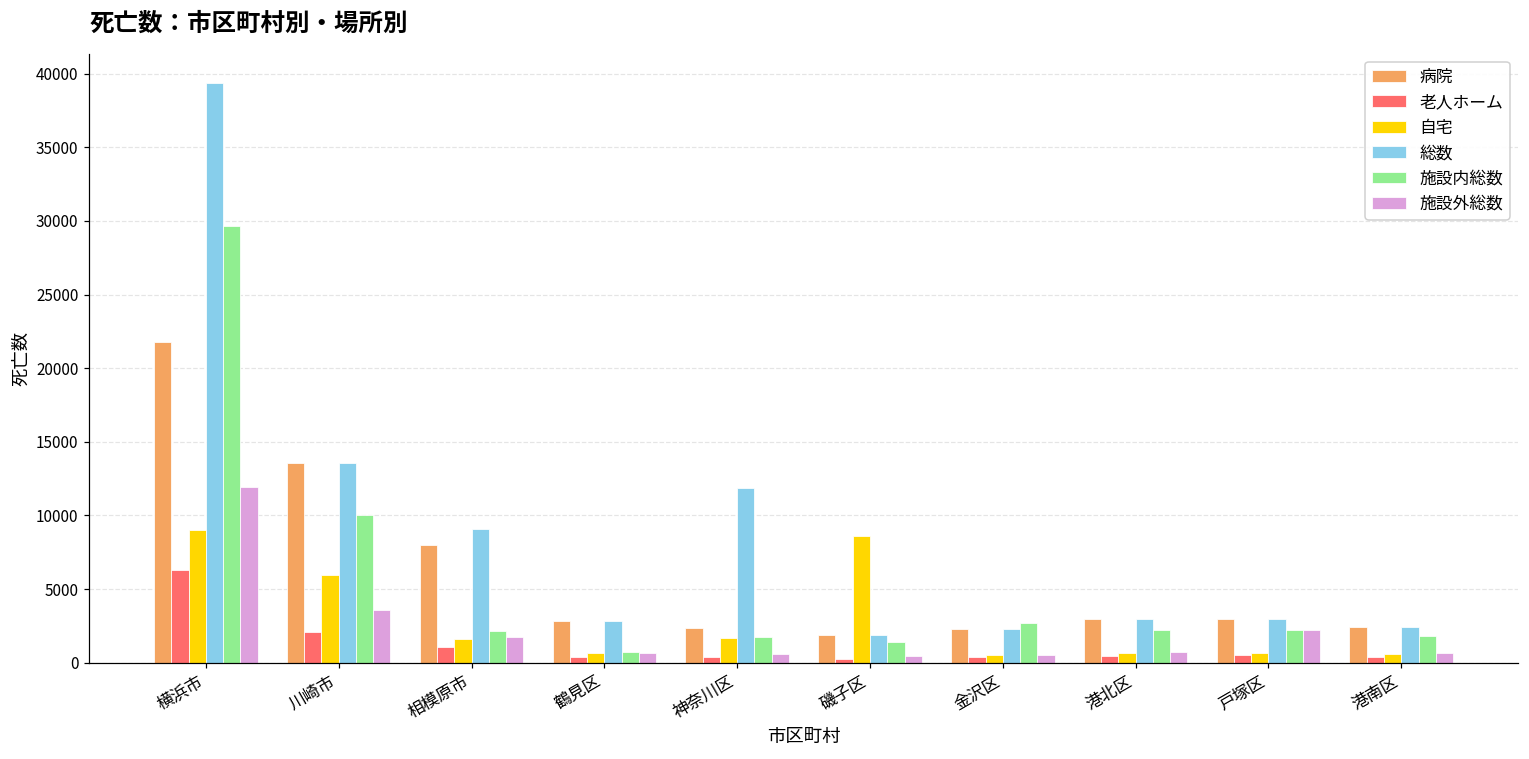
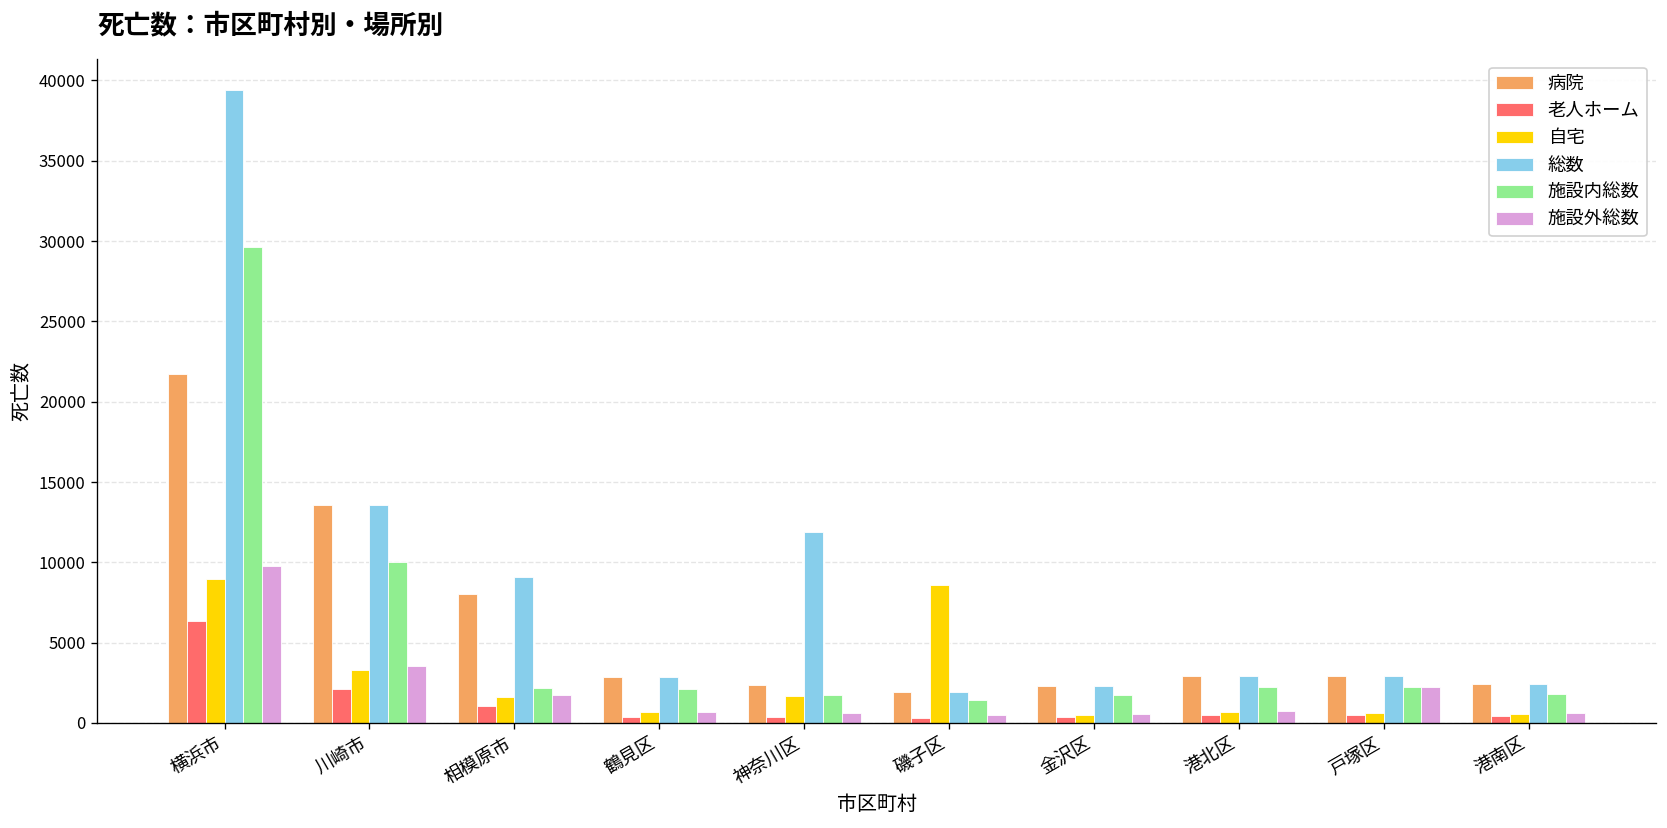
施設外総数, 横浜市: 11900 -> 9800
自宅, 川崎市: 6000 -> 3300
施設内総数, 鶴見区: 700 -> 2100
施設内総数, 金沢区: 2700 -> 1800
